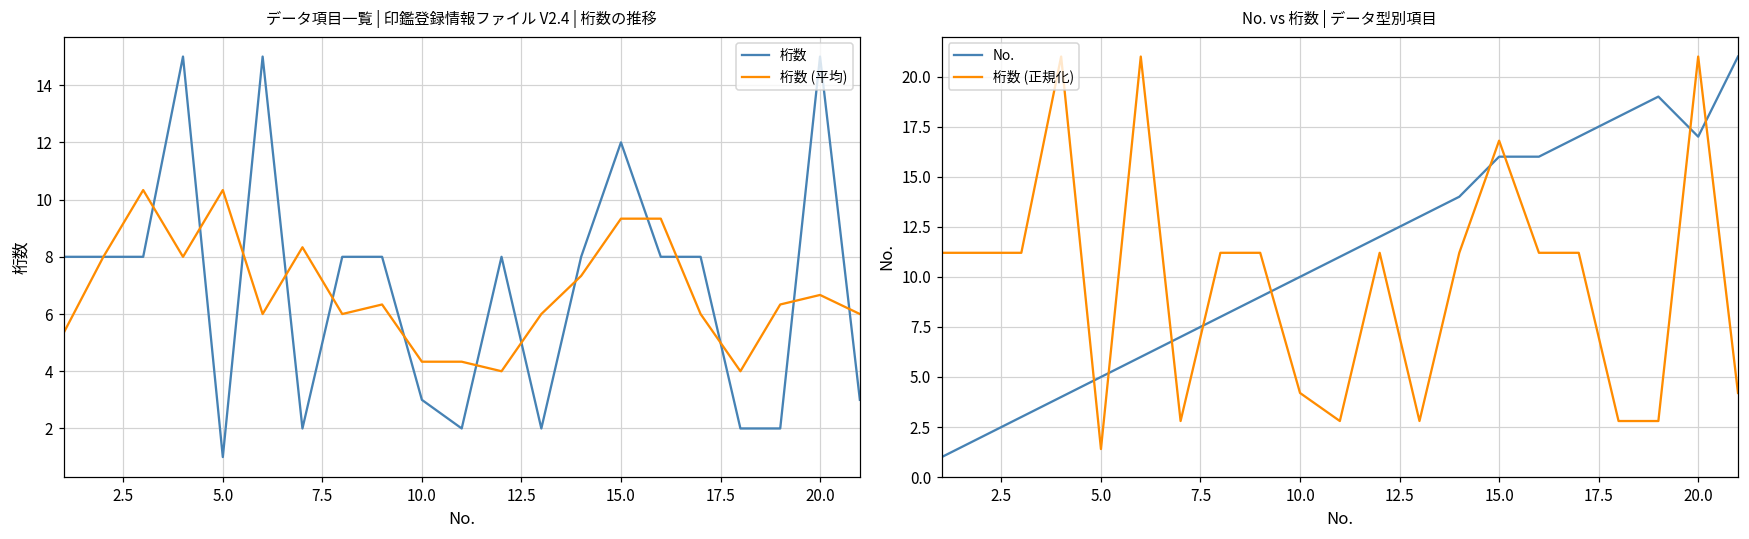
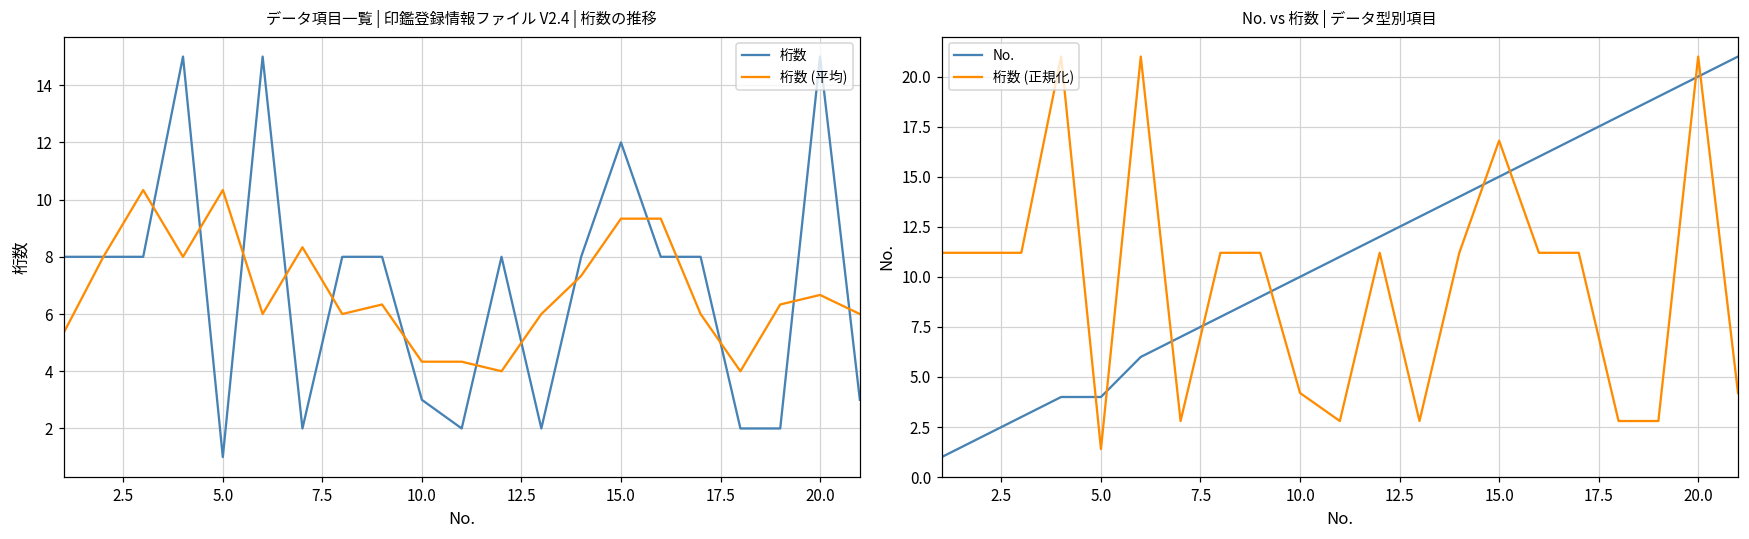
No. vs 桁数 | データ型別項目, No., 5.0: 5 -> 4
No. vs 桁数 | データ型別項目, No., 15.0: 16 -> 15
No. vs 桁数 | データ型別項目, No., 20.0: 17 -> 20
